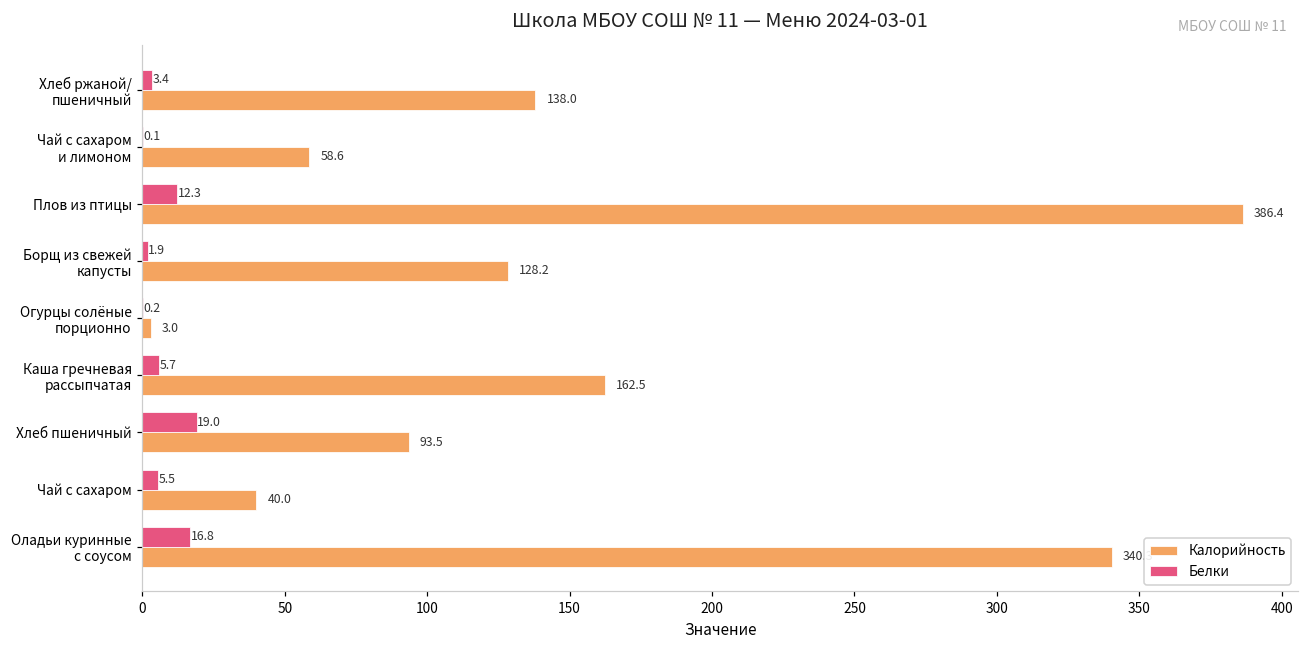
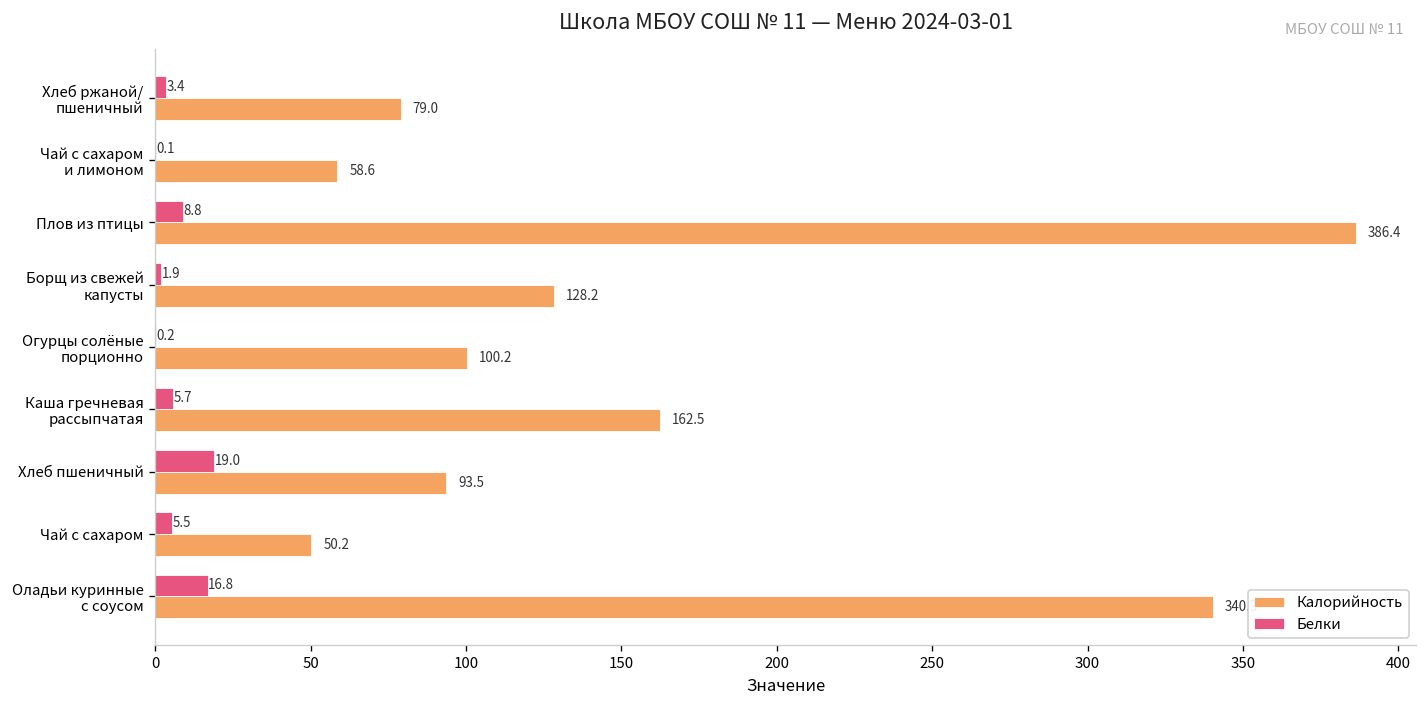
Калорийность, Хлеб ржаной/ пшеничный: 138.0 -> 79.0
Белки, Плов из птицы: 12.3 -> 8.8
Калорийность, Огурцы солёные порционно: 3.0 -> 100.2
Калорийность, Чай с сахаром: 40.0 -> 50.2
